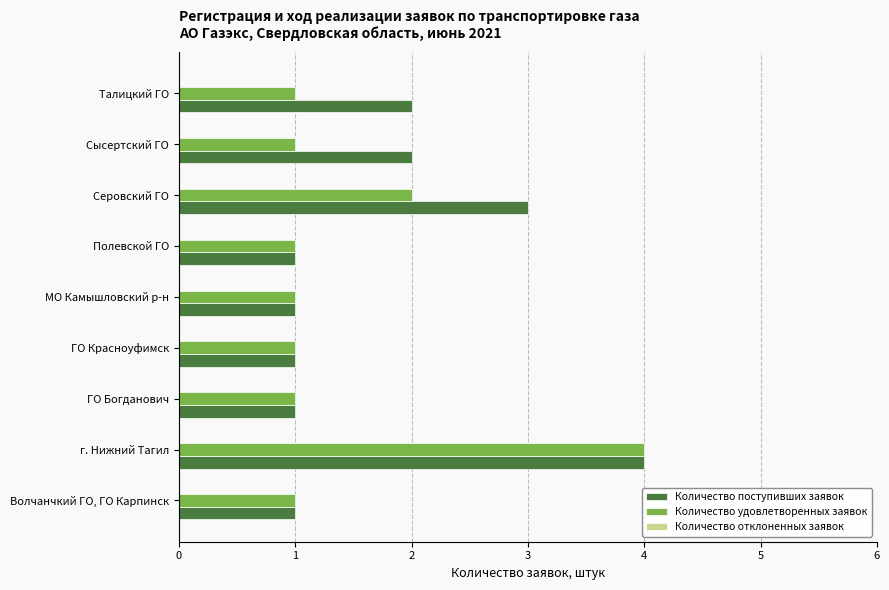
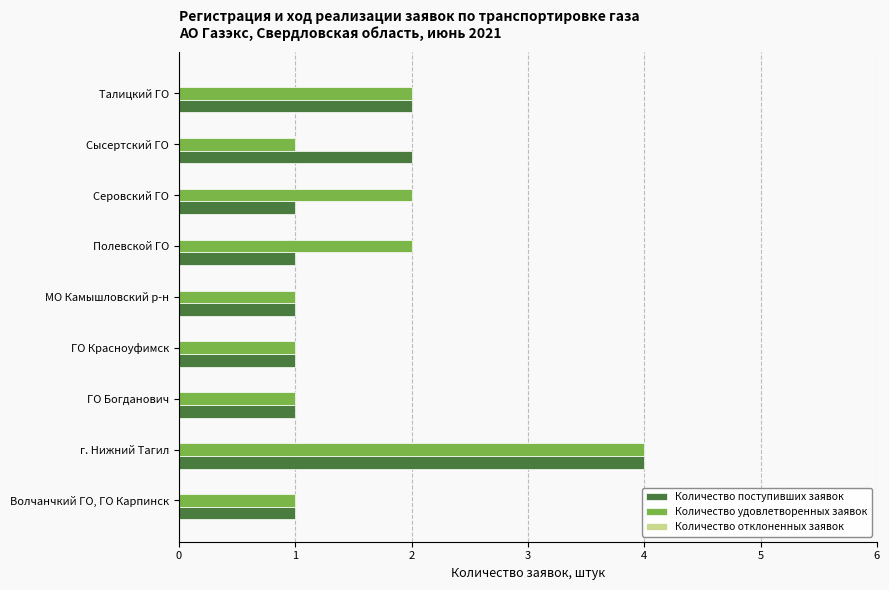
Количество удовлетворенных заявок, Талицкий ГО: 1 -> 2
Количество поступивших заявок, Серовский ГО: 3 -> 1
Количество удовлетворенных заявок, Полевской ГО: 1 -> 2
